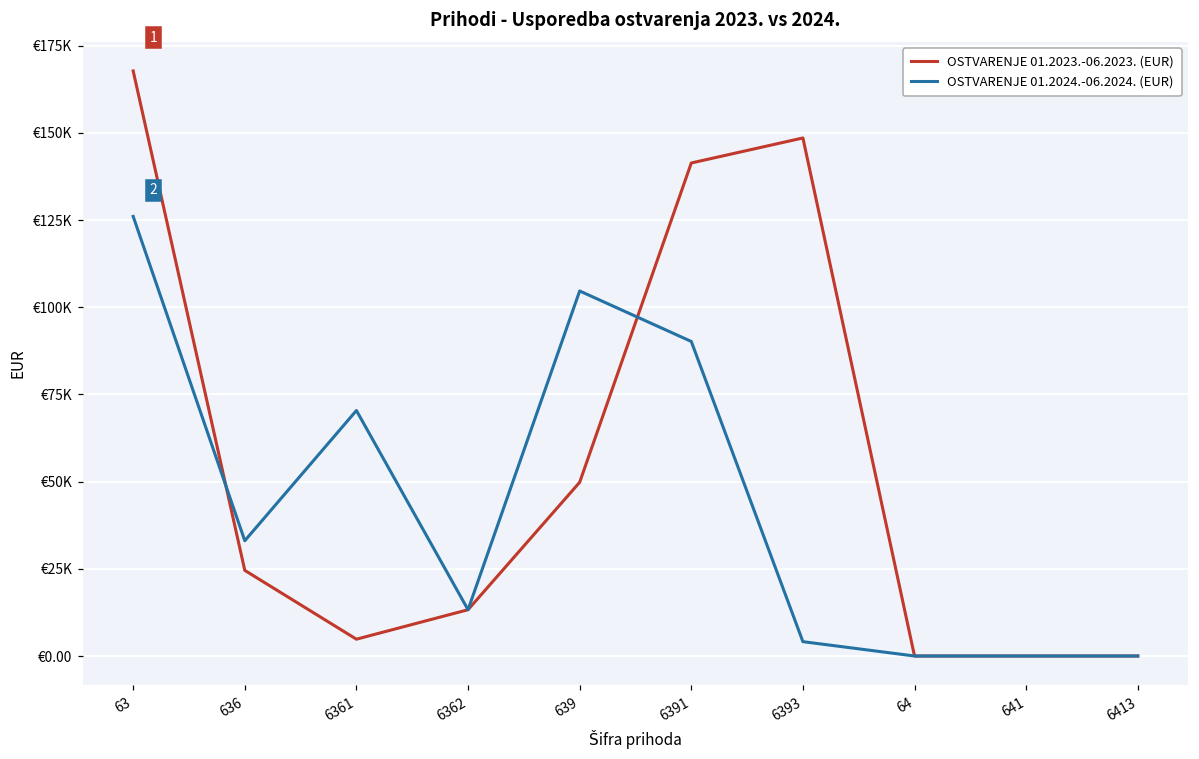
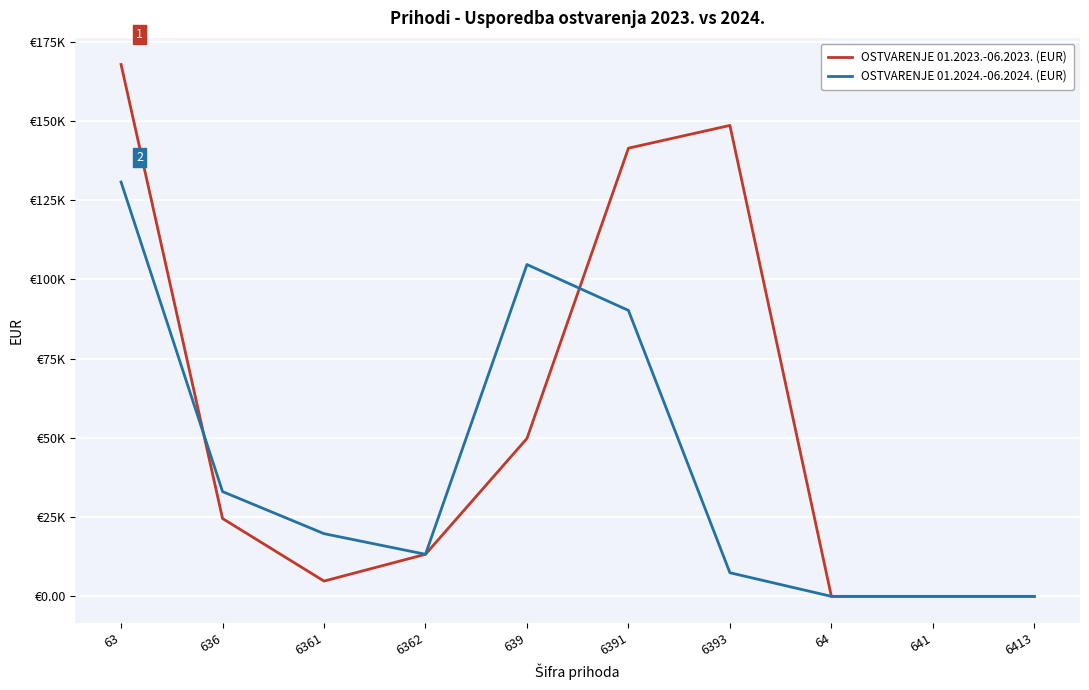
OSTVARENJE 01.2024.-06.2024. (EUR), 63: €126000 -> €131000
OSTVARENJE 01.2024.-06.2024. (EUR), 6361: €70000 -> €20000
OSTVARENJE 01.2024.-06.2024. (EUR), 6393: €4000 -> €7000
